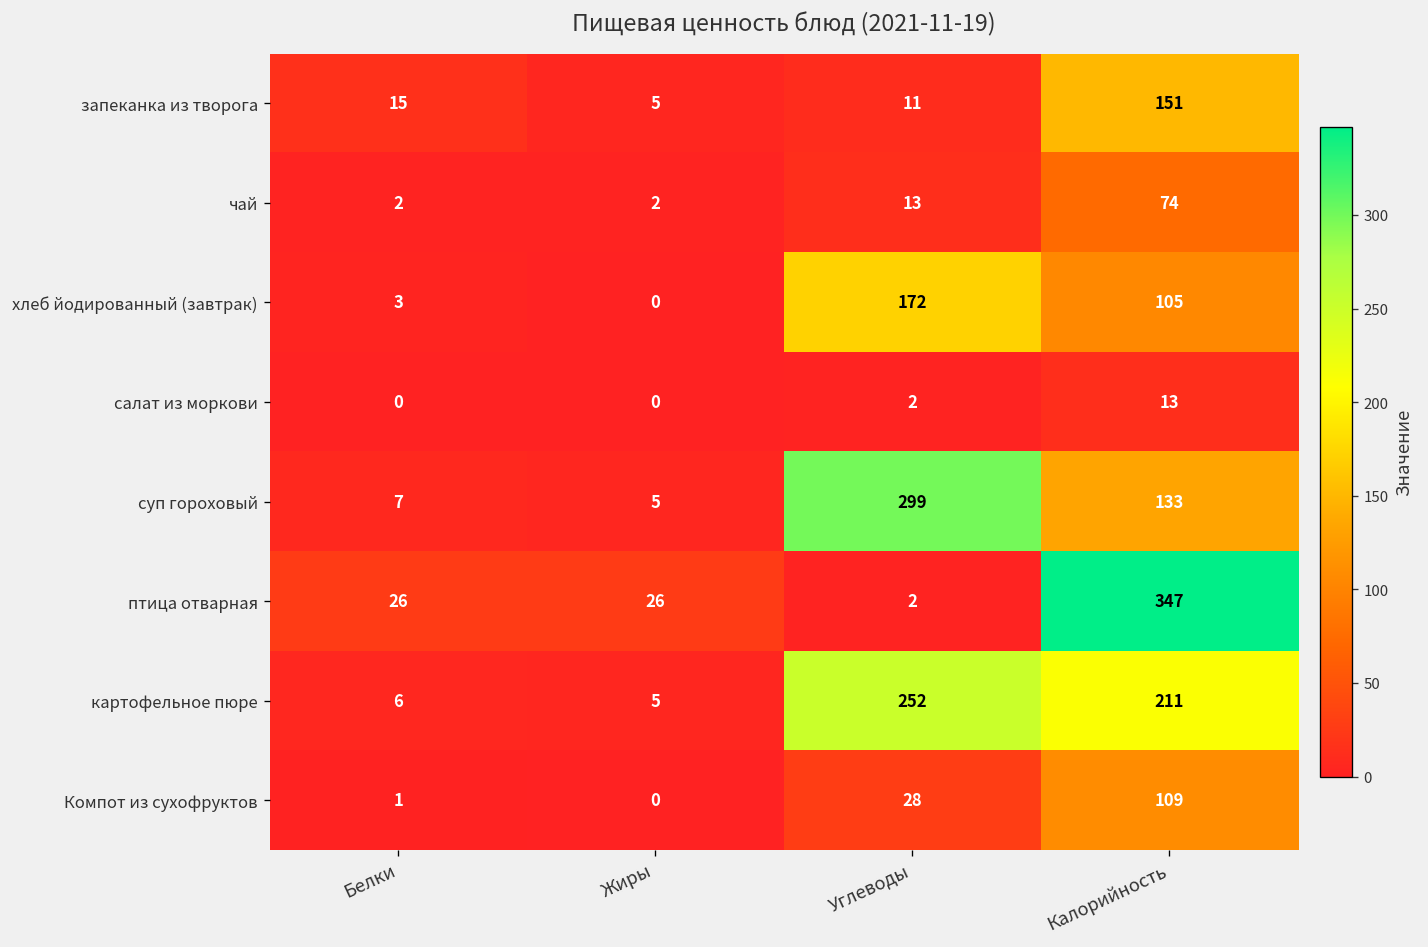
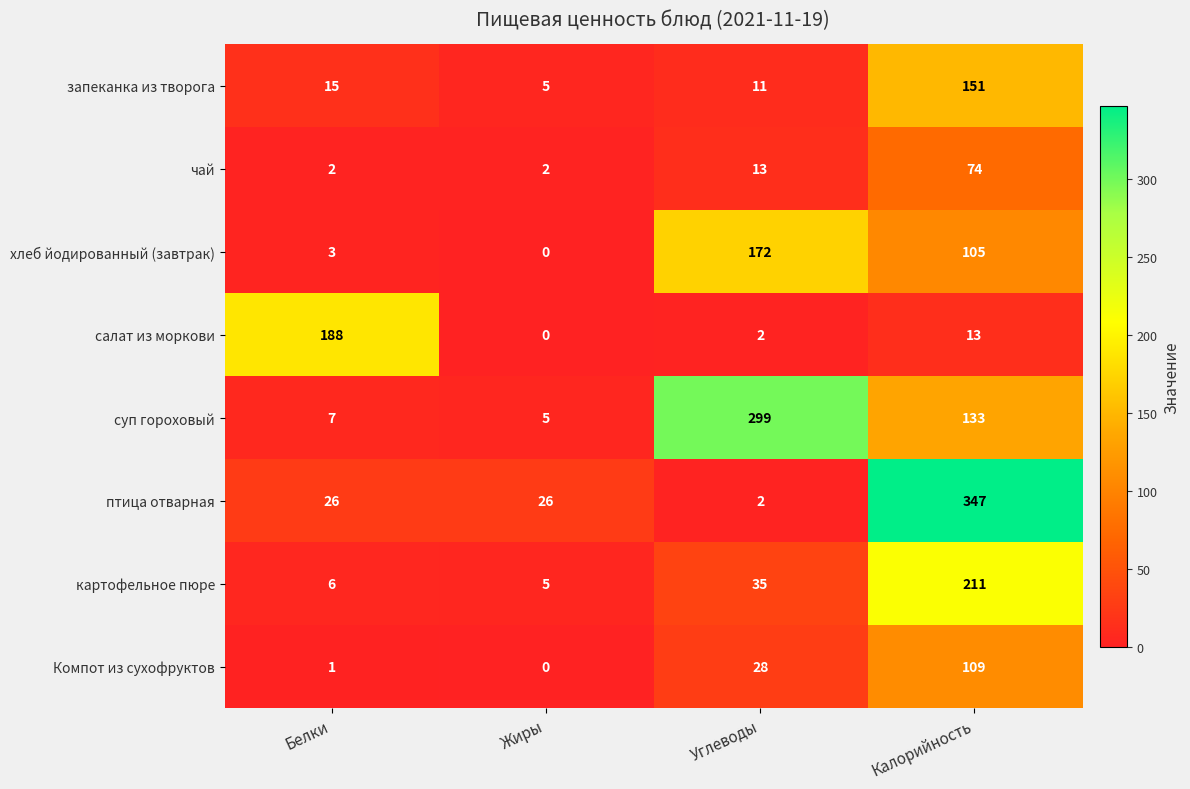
салат из моркови, Белки: 0 -> 188
картофельное пюре, Углеводы: 252 -> 35
